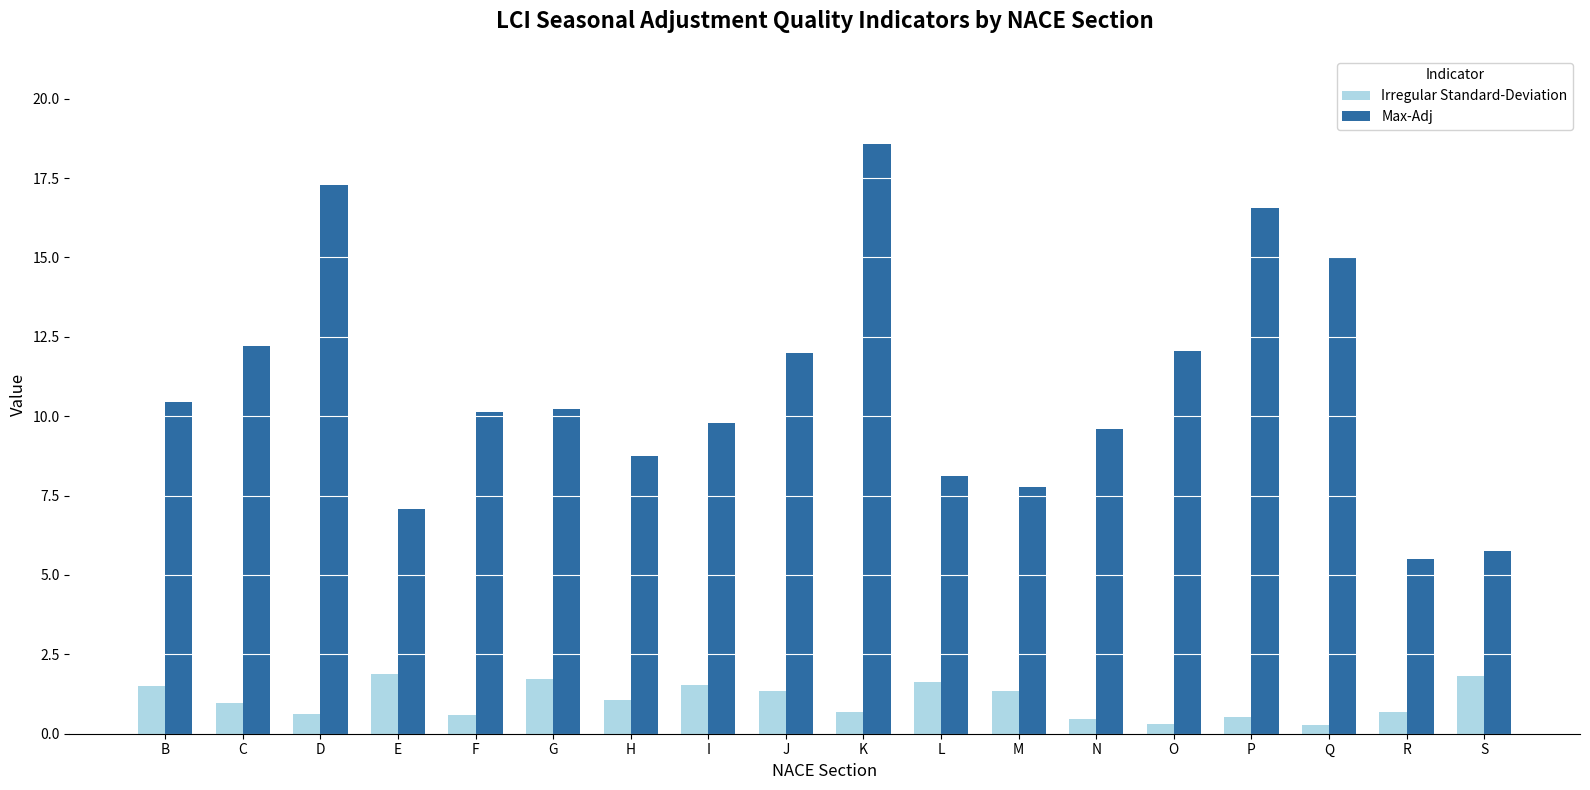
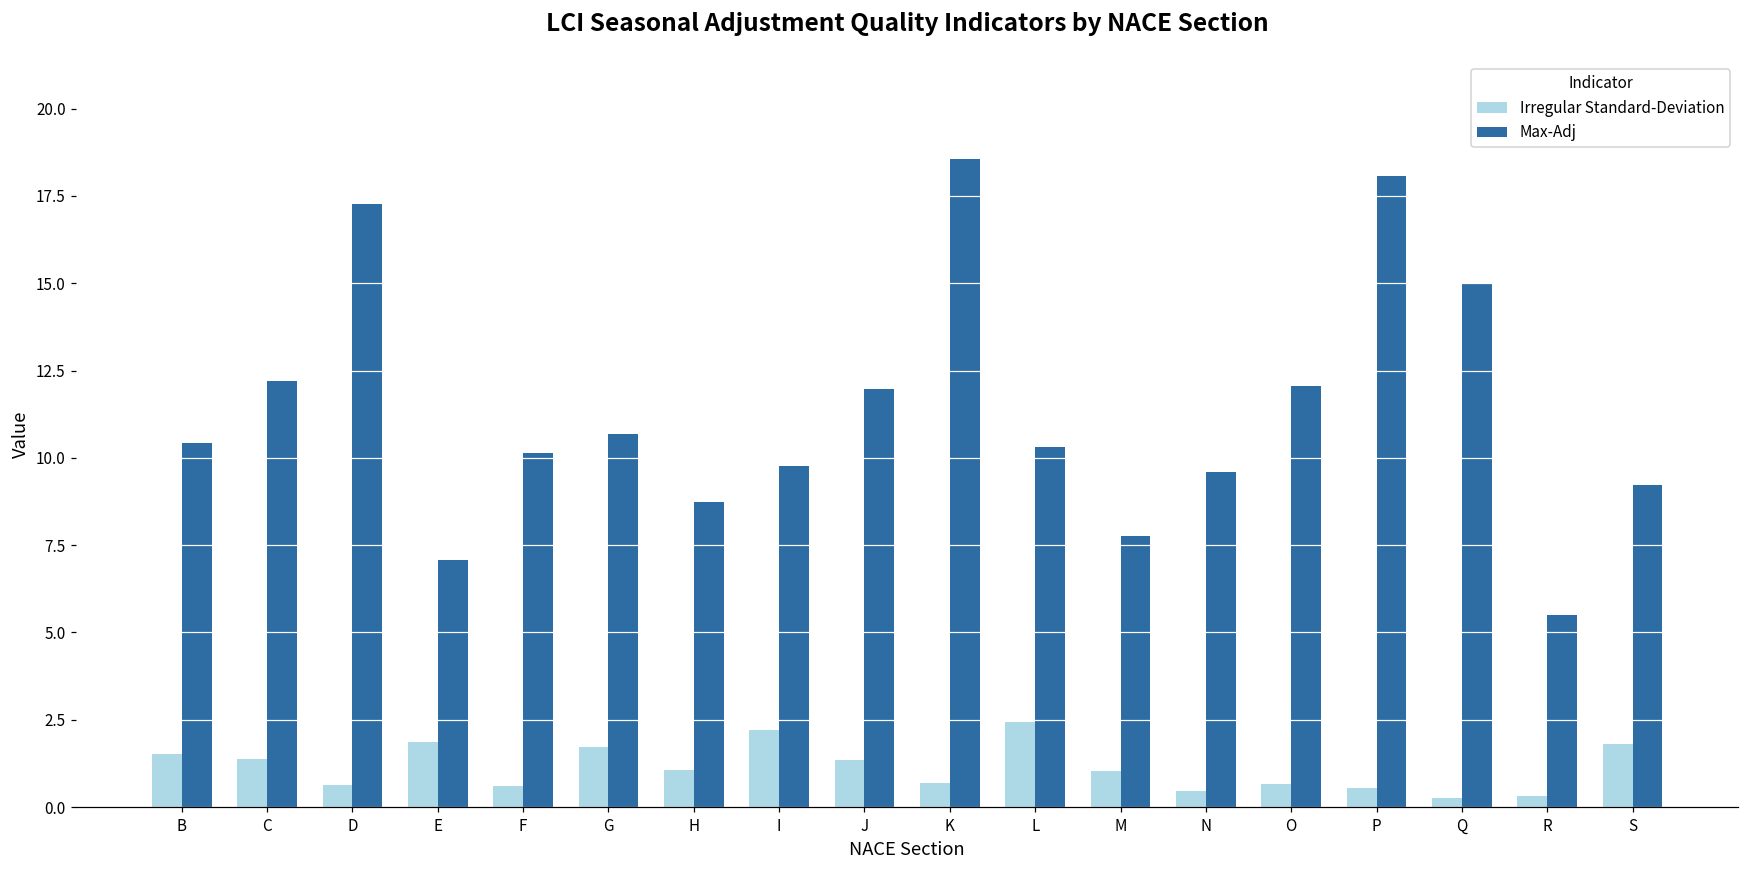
Irregular Standard-Deviation, C: 1.0 -> 1.4
Max-Adj, G: 10.2 -> 10.7
Irregular Standard-Deviation, I: 1.5 -> 2.2
Irregular Standard-Deviation, L: 1.6 -> 2.4
Max-Adj, L: 8.1 -> 10.3
Irregular Standard-Deviation, M: 1.3 -> 1.0
Irregular Standard-Deviation, O: 0.3 -> 0.7
Max-Adj, P: 16.6 -> 18.1
Irregular Standard-Deviation, R: 0.7 -> 0.3
Max-Adj, S: 5.7 -> 9.2
